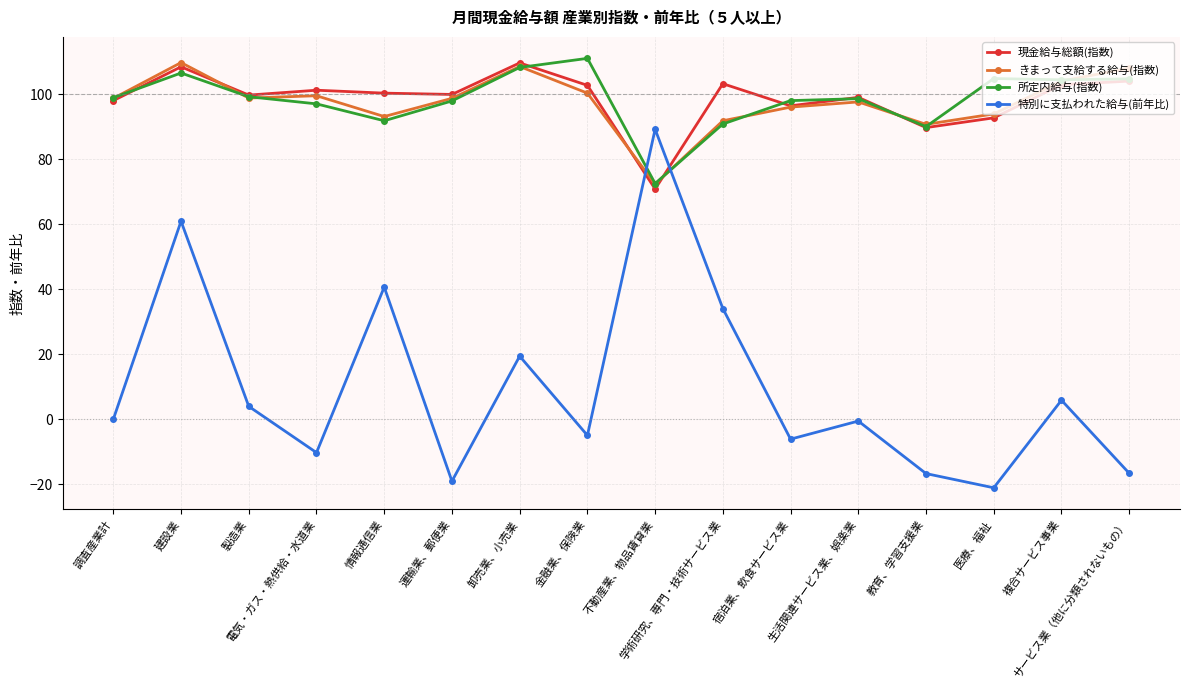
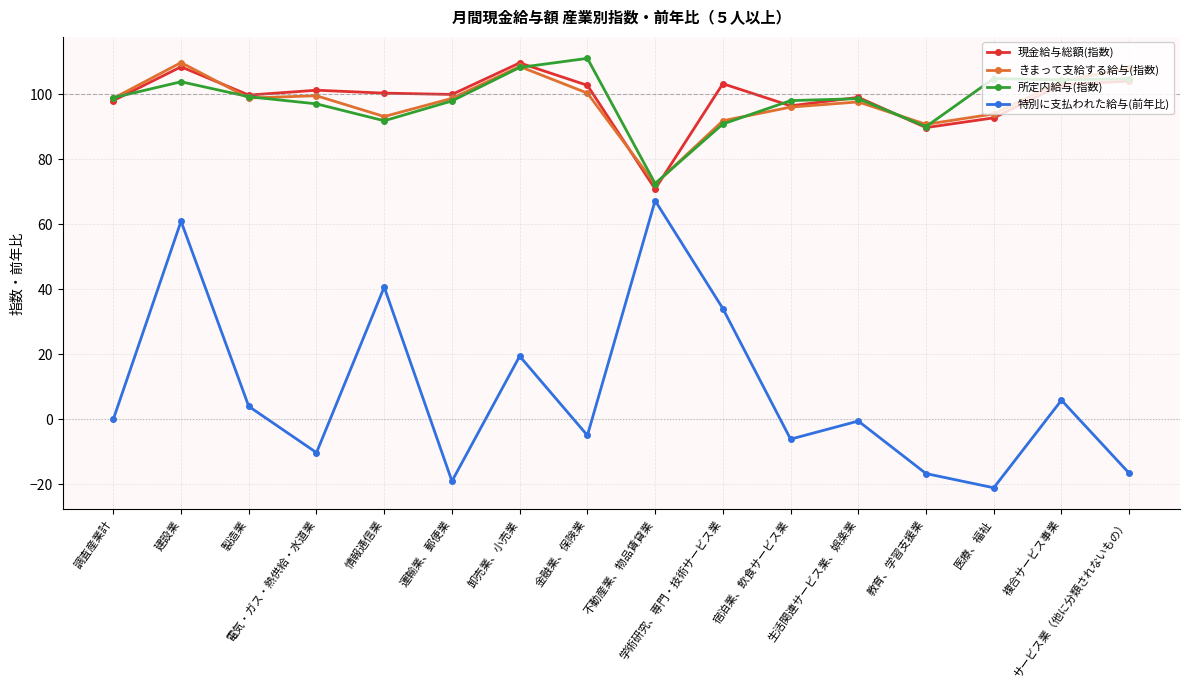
所定内給与(指数), 建設業: 107 -> 104
特別に支払われた給与(前年比), 不動産業、物品賃貸業: 89 -> 67
